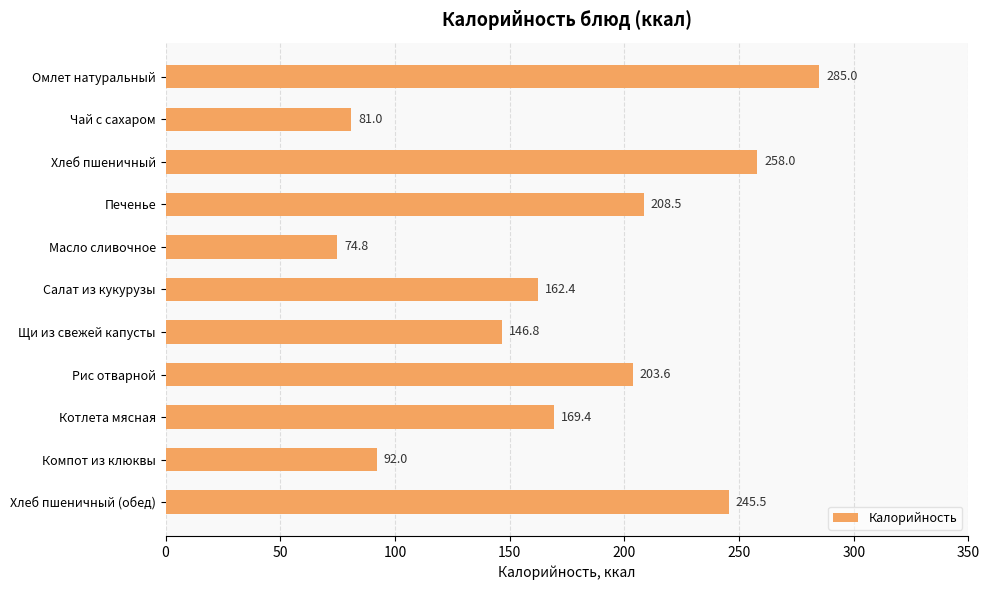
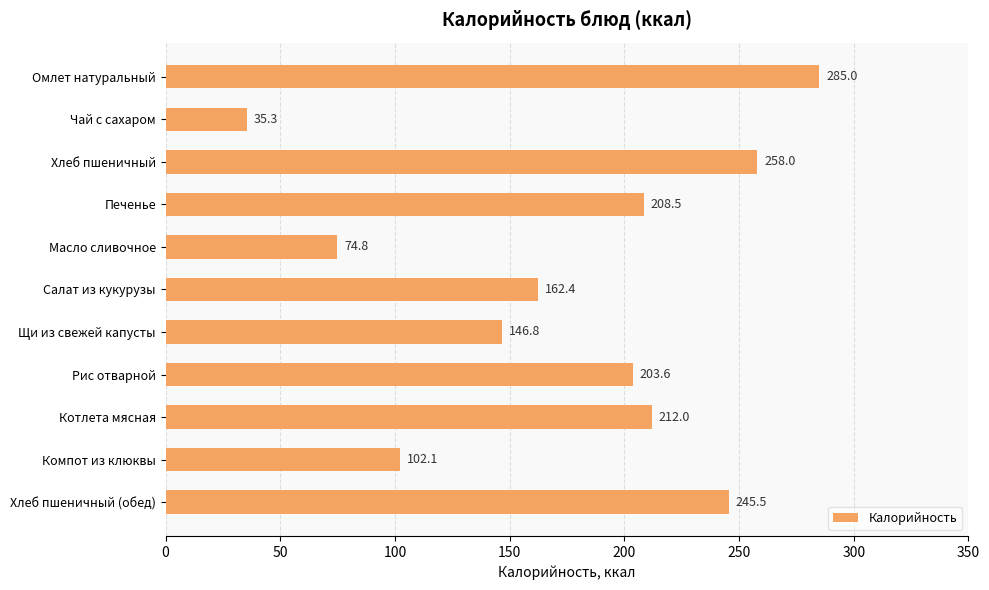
Чай с сахаром: 81.0 -> 35.3
Котлета мясная: 169.4 -> 212.0
Компот из клюквы: 92.0 -> 102.1
